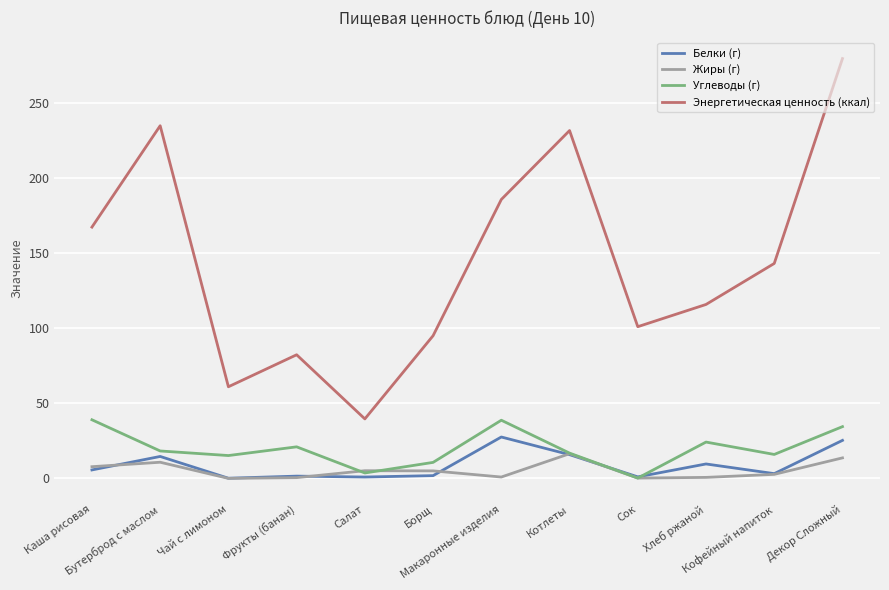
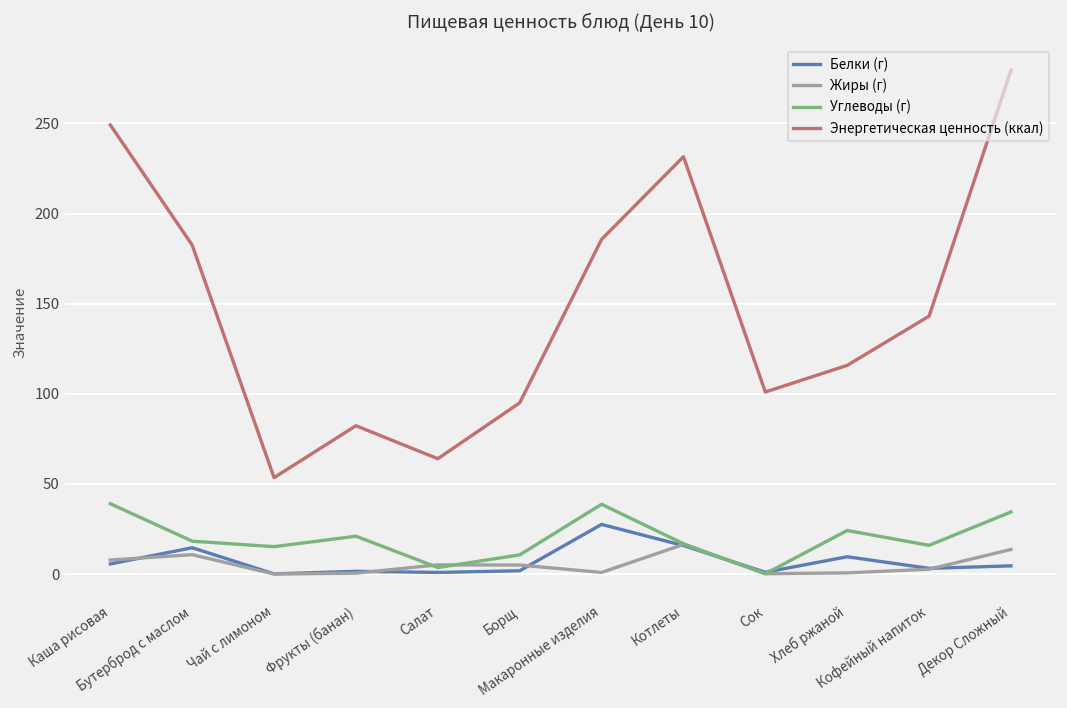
Энергетическая ценность (ккал), Каша рисовая: 167 -> 249
Энергетическая ценность (ккал), Бутерброд с маслом: 235 -> 183
Энергетическая ценность (ккал), Чай с лимоном: 61 -> 54
Энергетическая ценность (ккал), Салат: 40 -> 64
Белки (г), Декор Сложный: 25 -> 5
